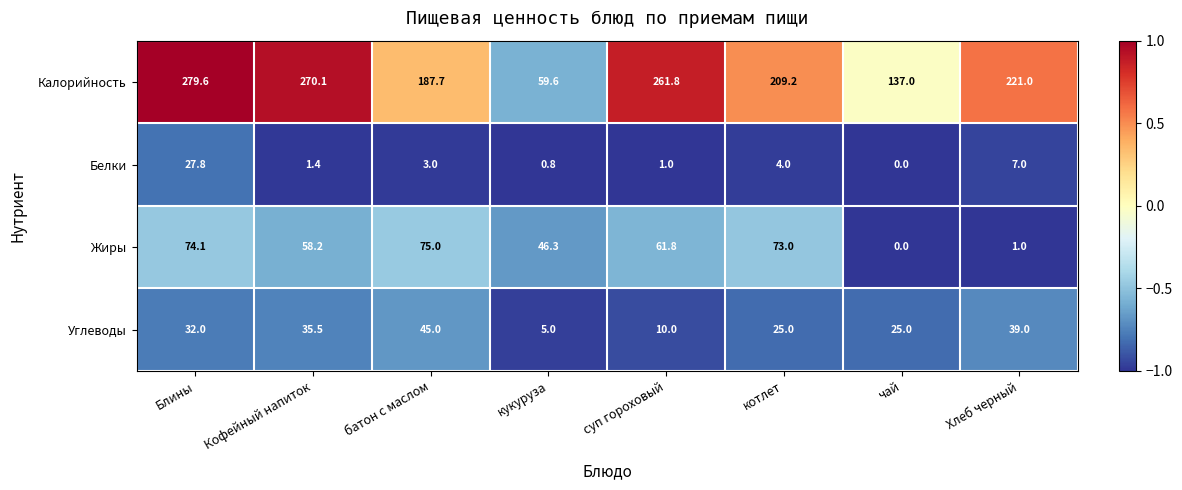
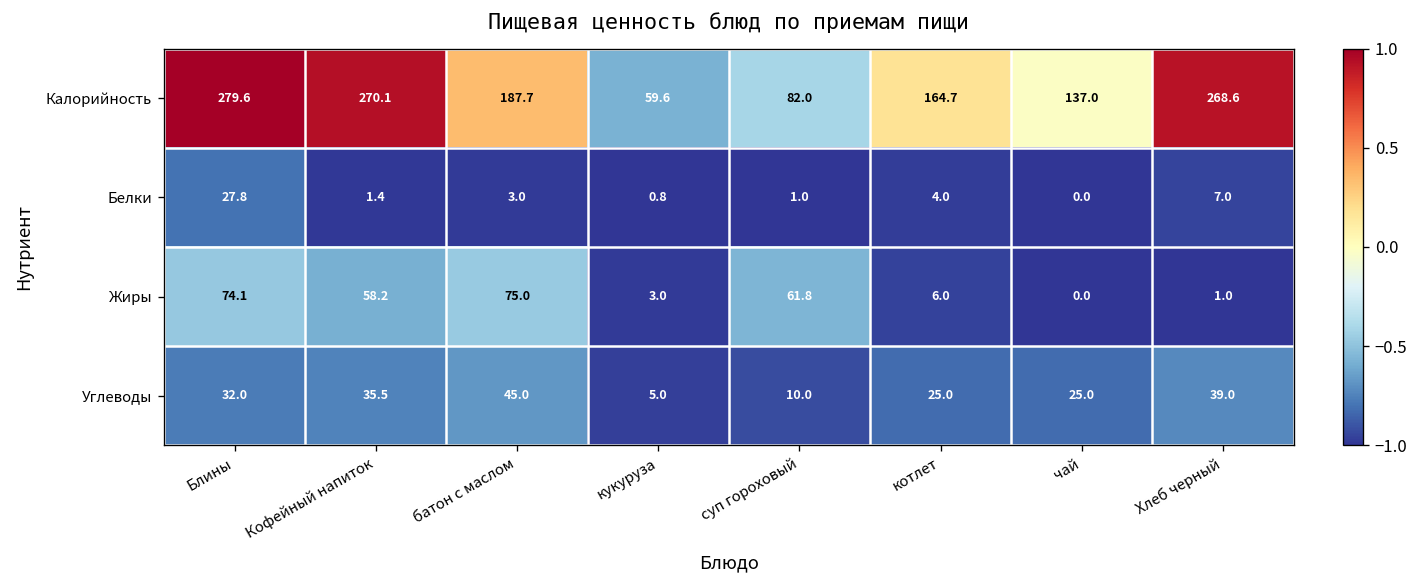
Калорийность, суп гороховый: 261.8 -> 82.0
Калорийность, котлет: 209.2 -> 164.7
Калорийность, Хлеб черный: 221.0 -> 268.6
Жиры, кукуруза: 46.3 -> 3.0
Жиры, котлет: 73.0 -> 6.0
